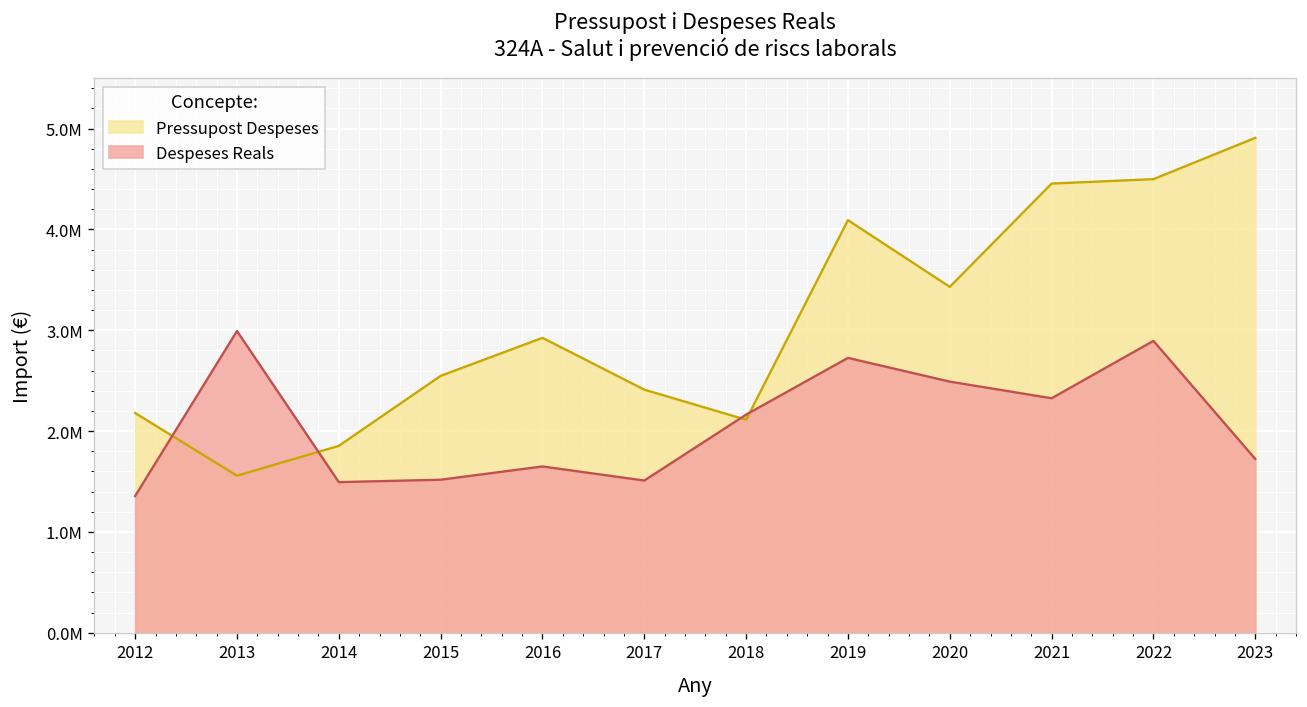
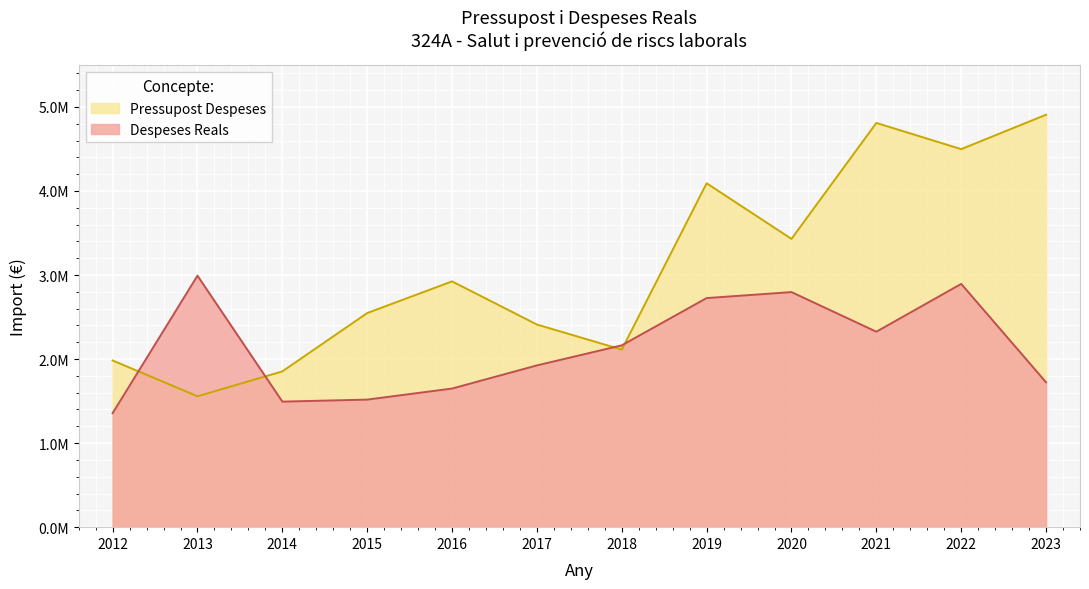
Pressupost Despeses, 2012: 2200000 -> 2000000
Despeses Reals, 2017: 1500000 -> 1900000
Despeses Reals, 2020: 2500000 -> 2800000
Pressupost Despeses, 2021: 4500000 -> 4800000
